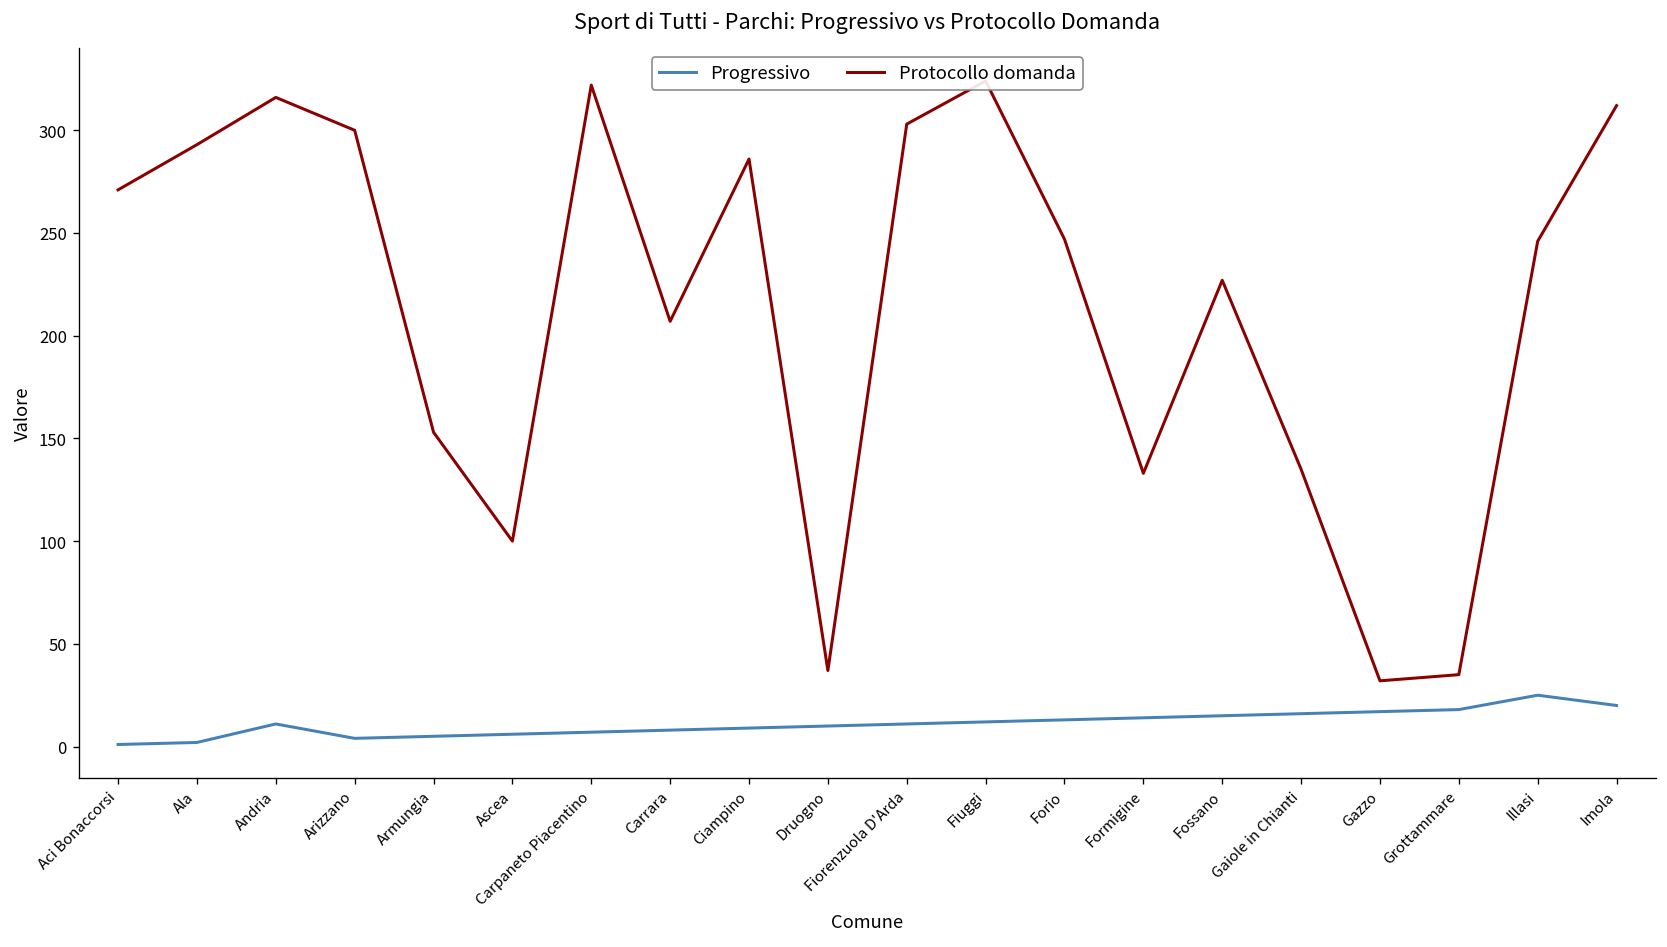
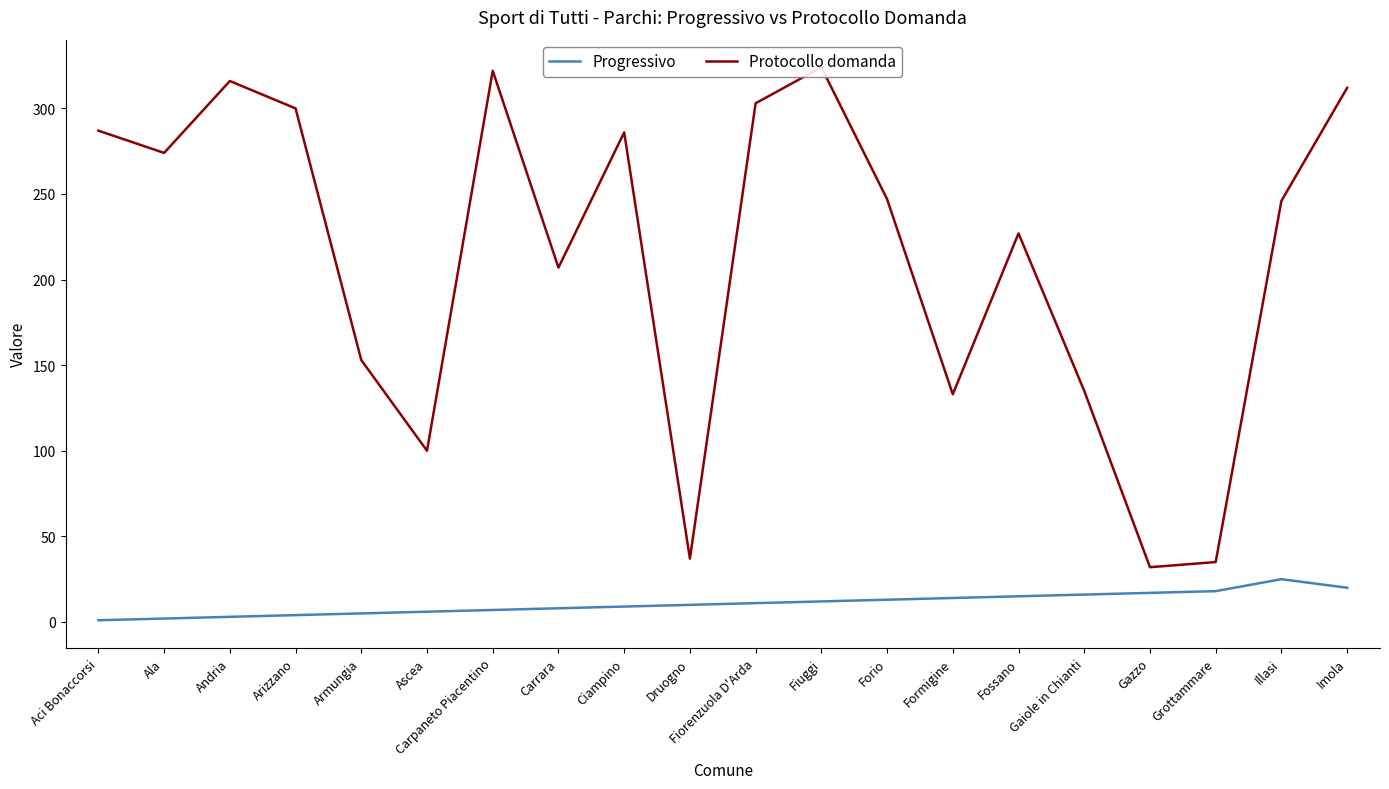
Protocollo domanda, Aci Bonaccorsi: 271 -> 287
Protocollo domanda, Ala: 293 -> 274
Progressivo, Andria: 11 -> 3
